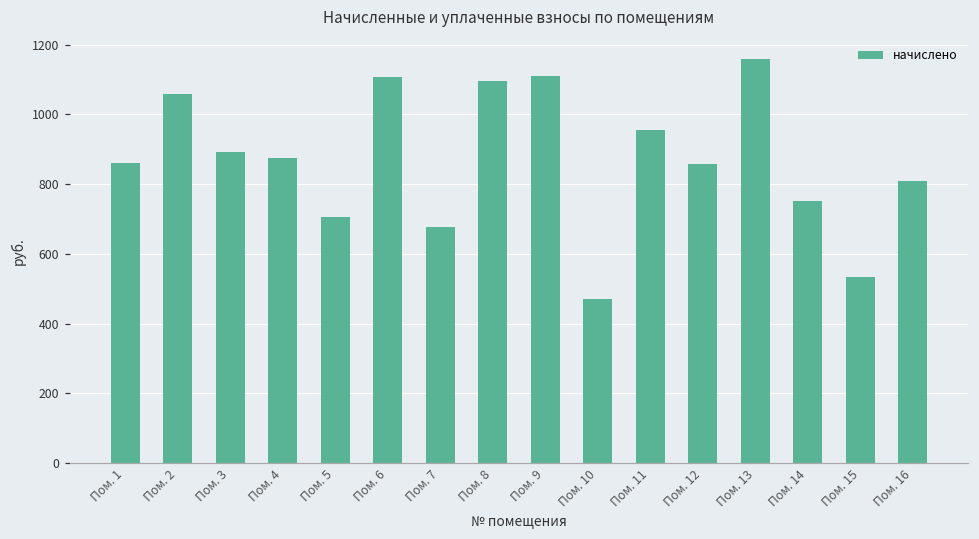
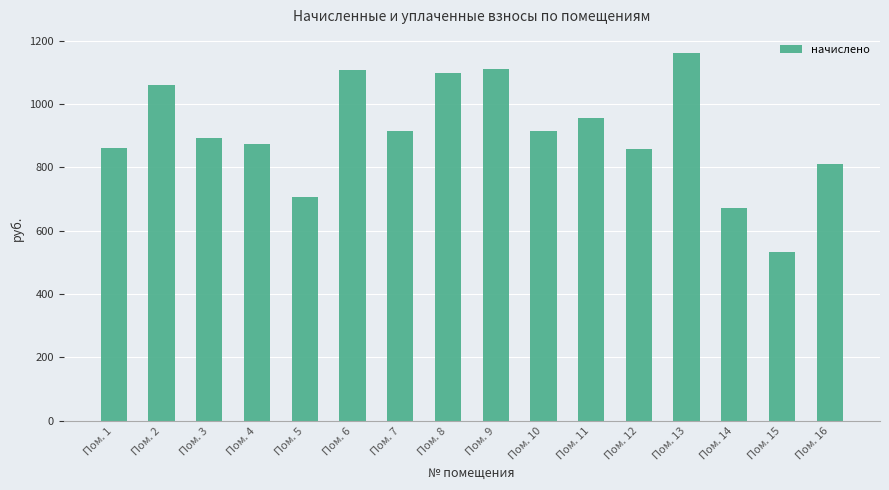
Пом. 7: 680 -> 910
Пом. 10: 470 -> 910
Пом. 14: 750 -> 670
